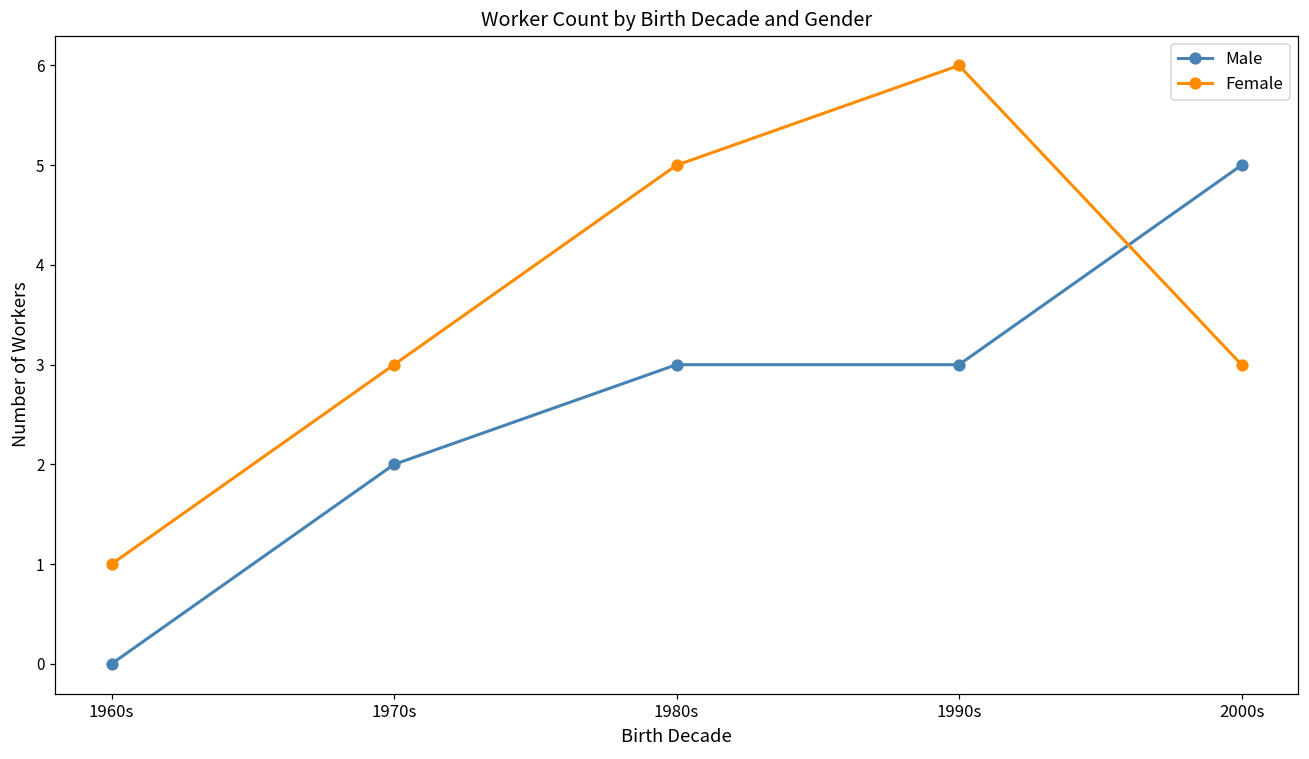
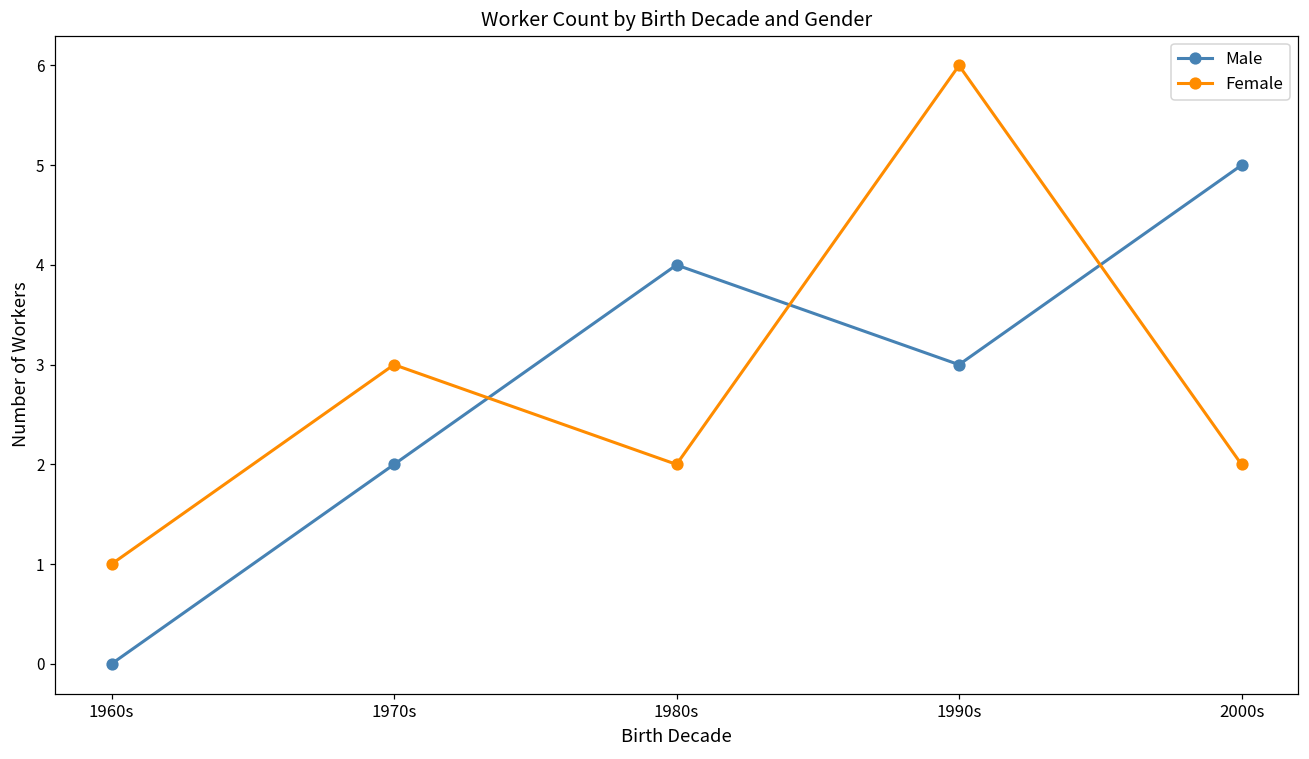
Male, 1980s: 3 -> 4
Female, 1980s: 5 -> 2
Female, 2000s: 3 -> 2
